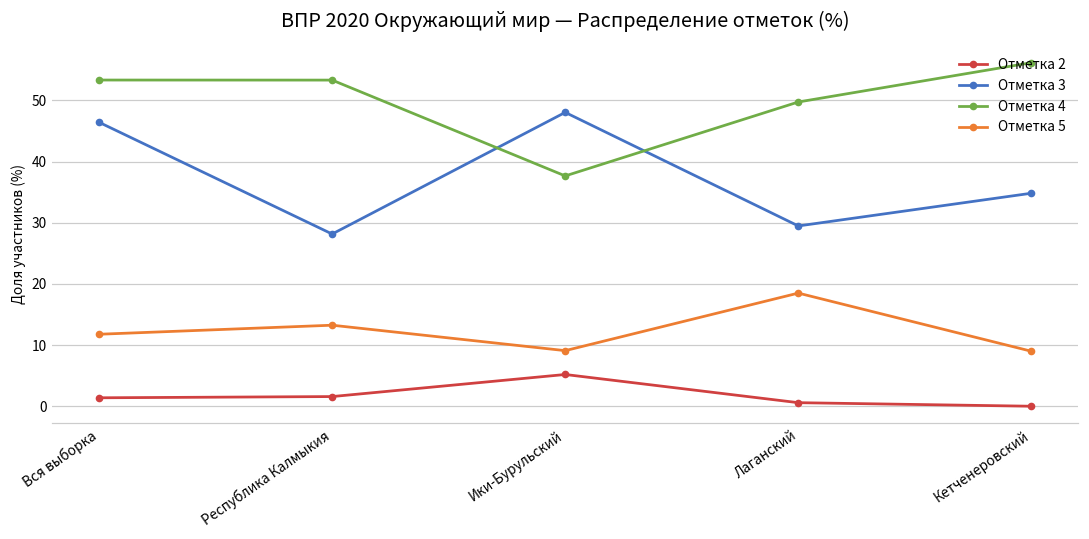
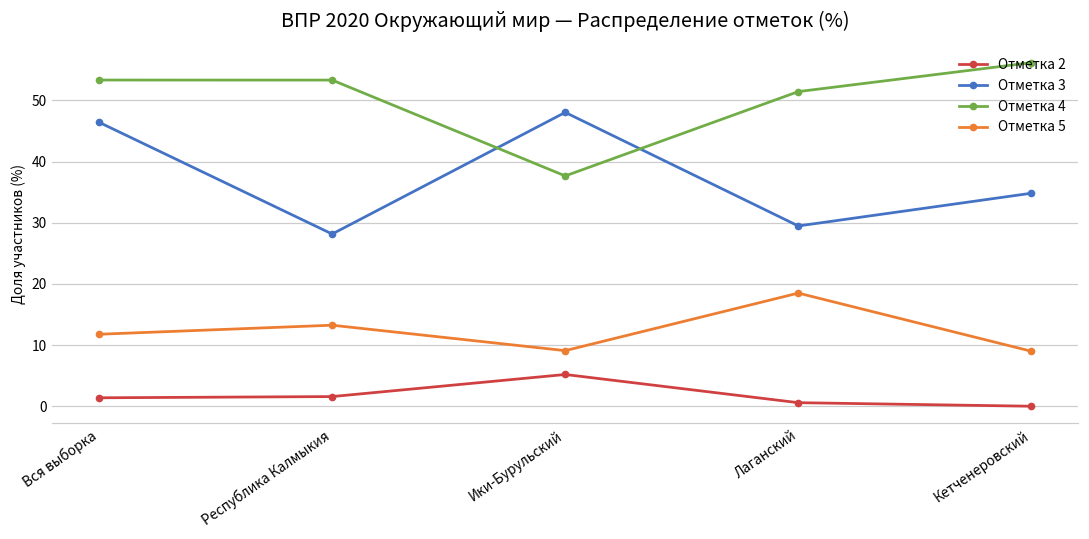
Отметка 4, Лаганский: 50 -> 51
